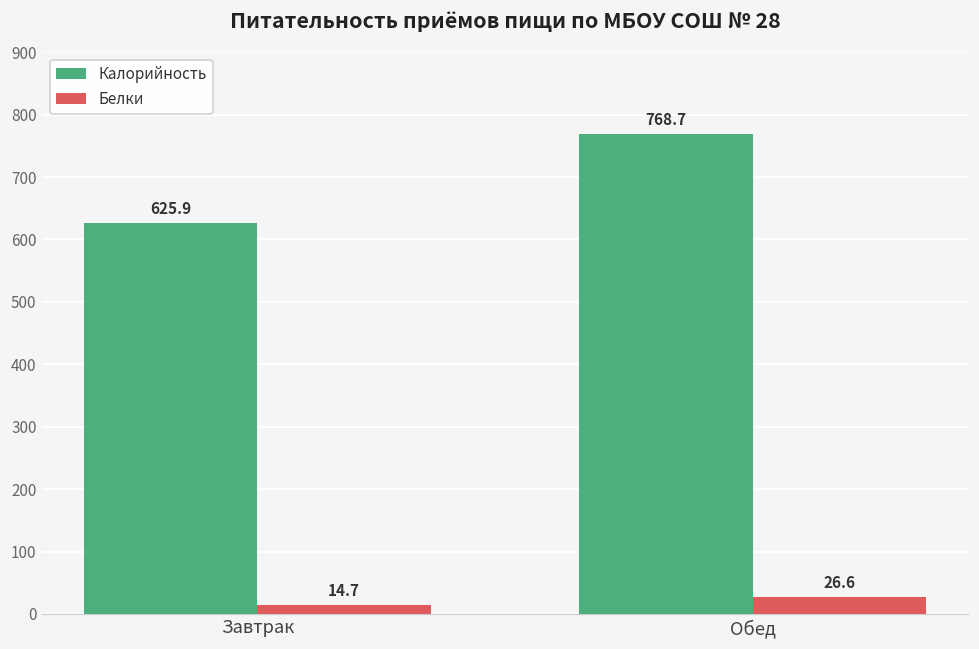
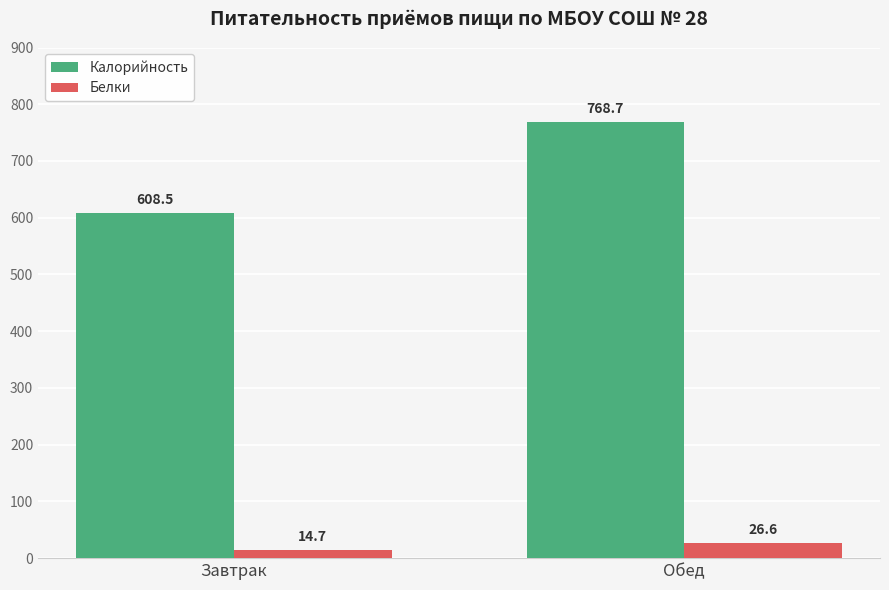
Калорийность, Завтрак: 625.9 -> 608.5
